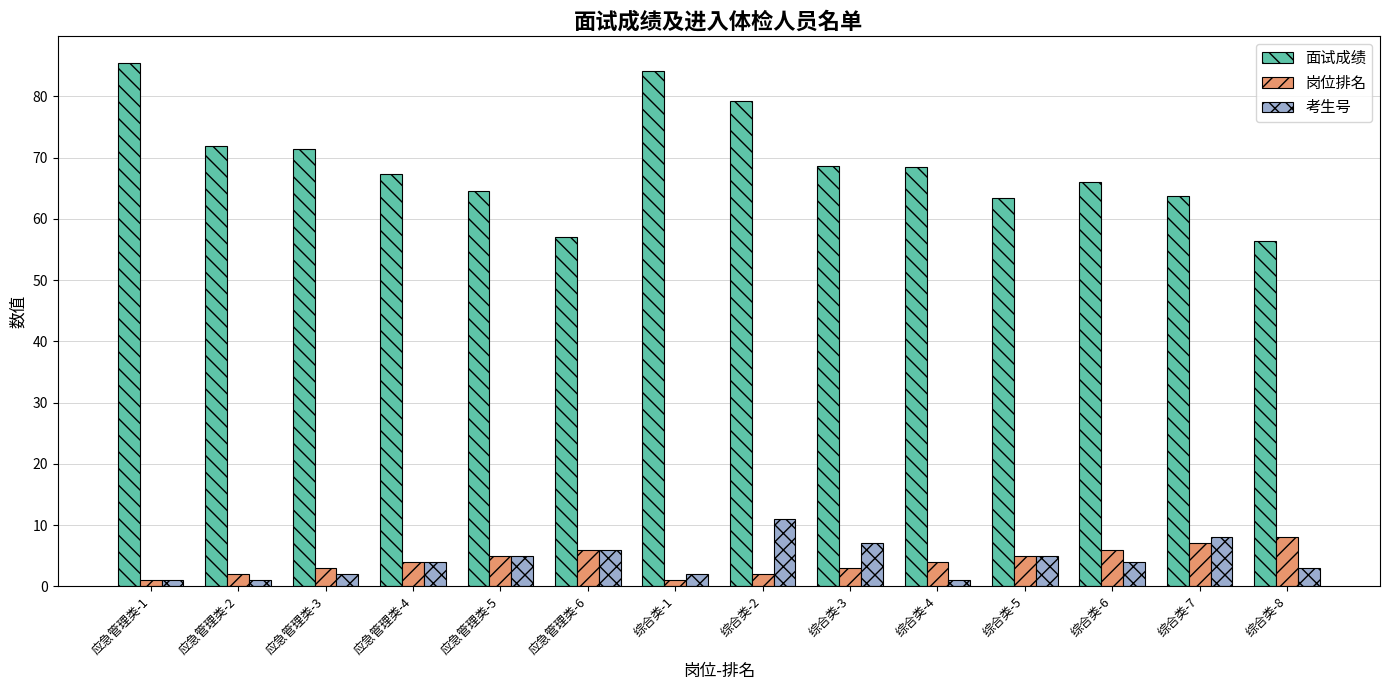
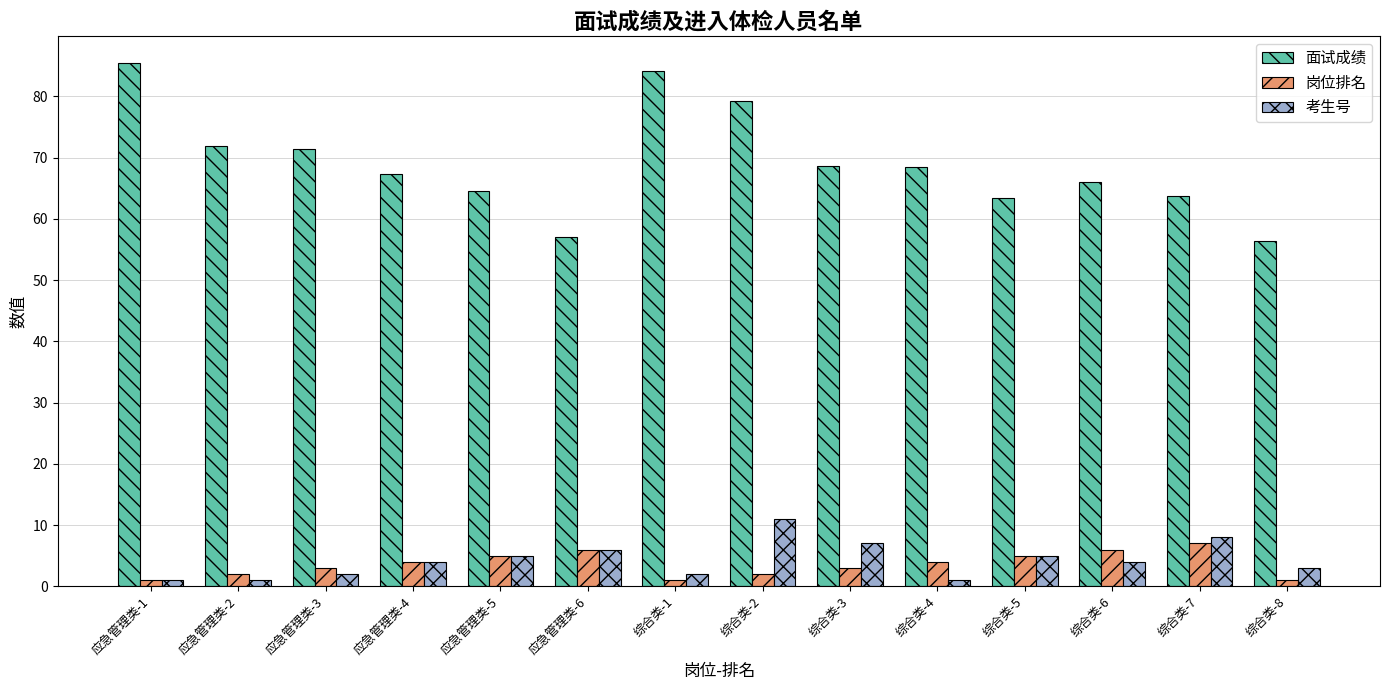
岗位排名, 综合类-8: 8 -> 1
